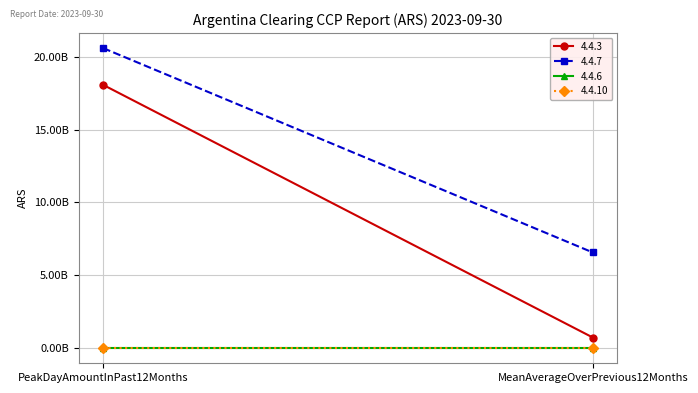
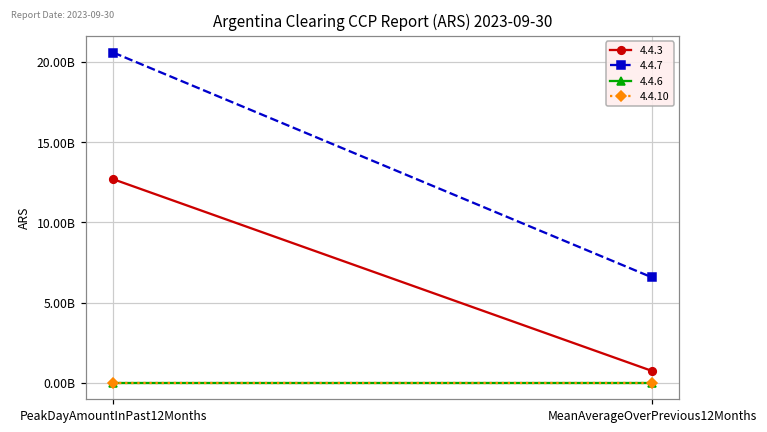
4.4.3, PeakDayAmountInPast12Months: 18100000000 -> 12700000000
